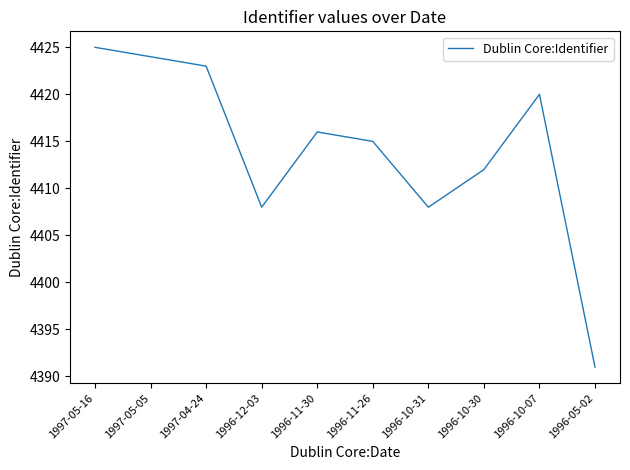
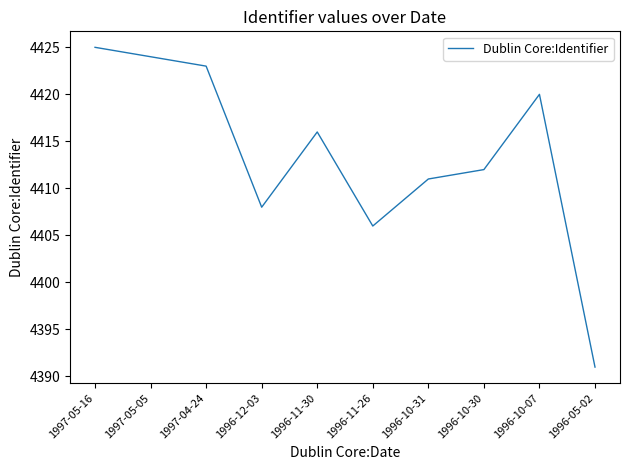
1996-11-26: 4415 -> 4406
1996-10-31: 4408 -> 4411
